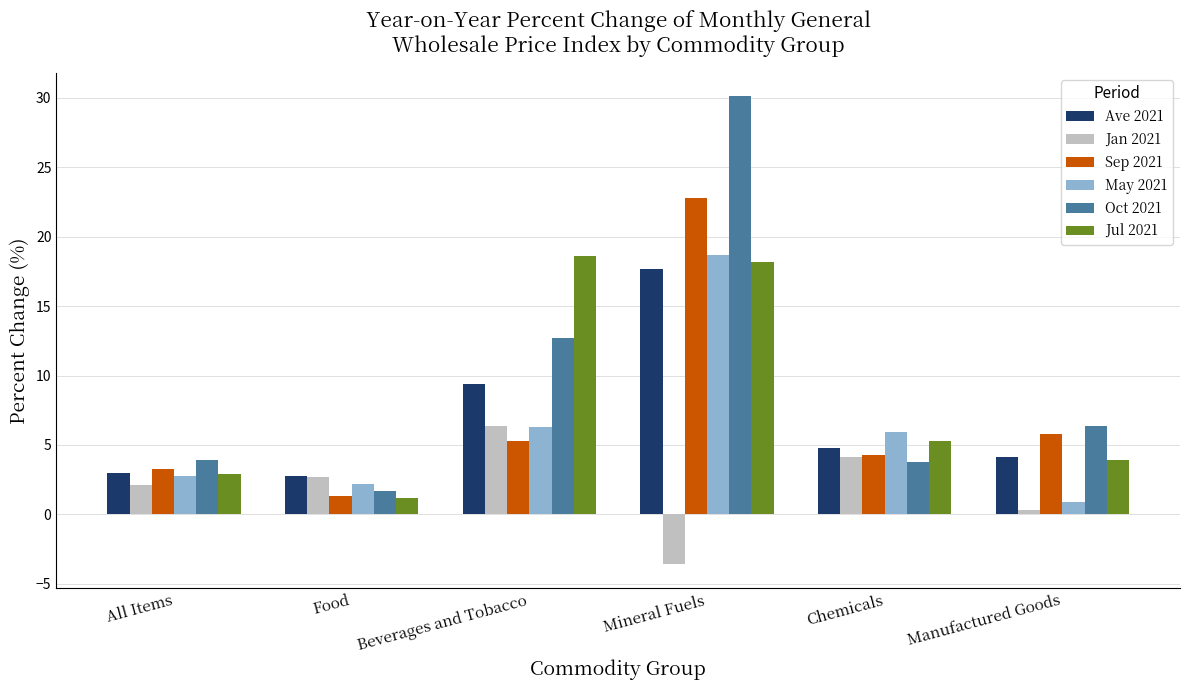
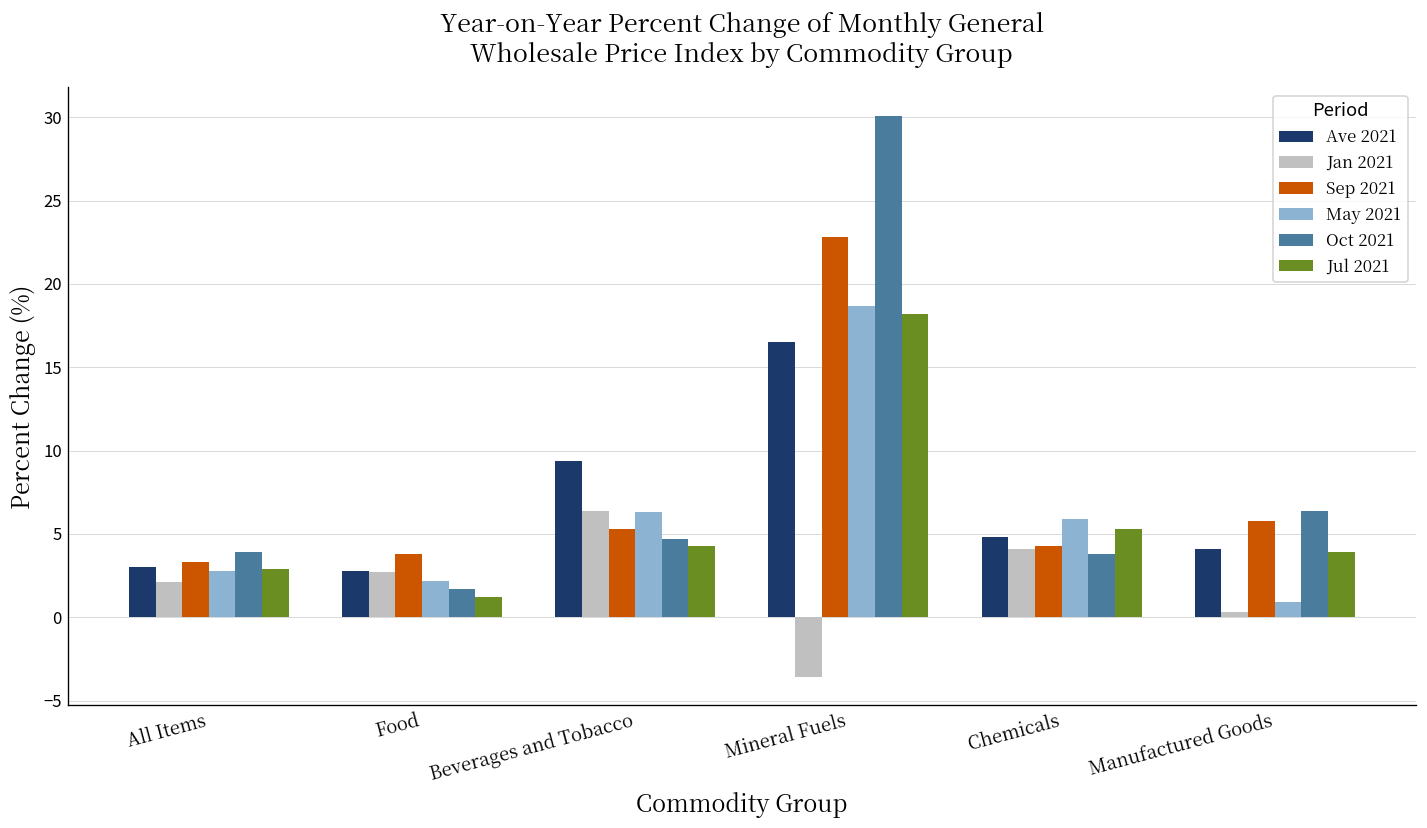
Sep 2021, Food: 1.3 -> 3.8
Oct 2021, Beverages and Tobacco: 12.7 -> 4.7
Jul 2021, Beverages and Tobacco: 18.6 -> 4.3
Ave 2021, Mineral Fuels: 17.7 -> 16.5
